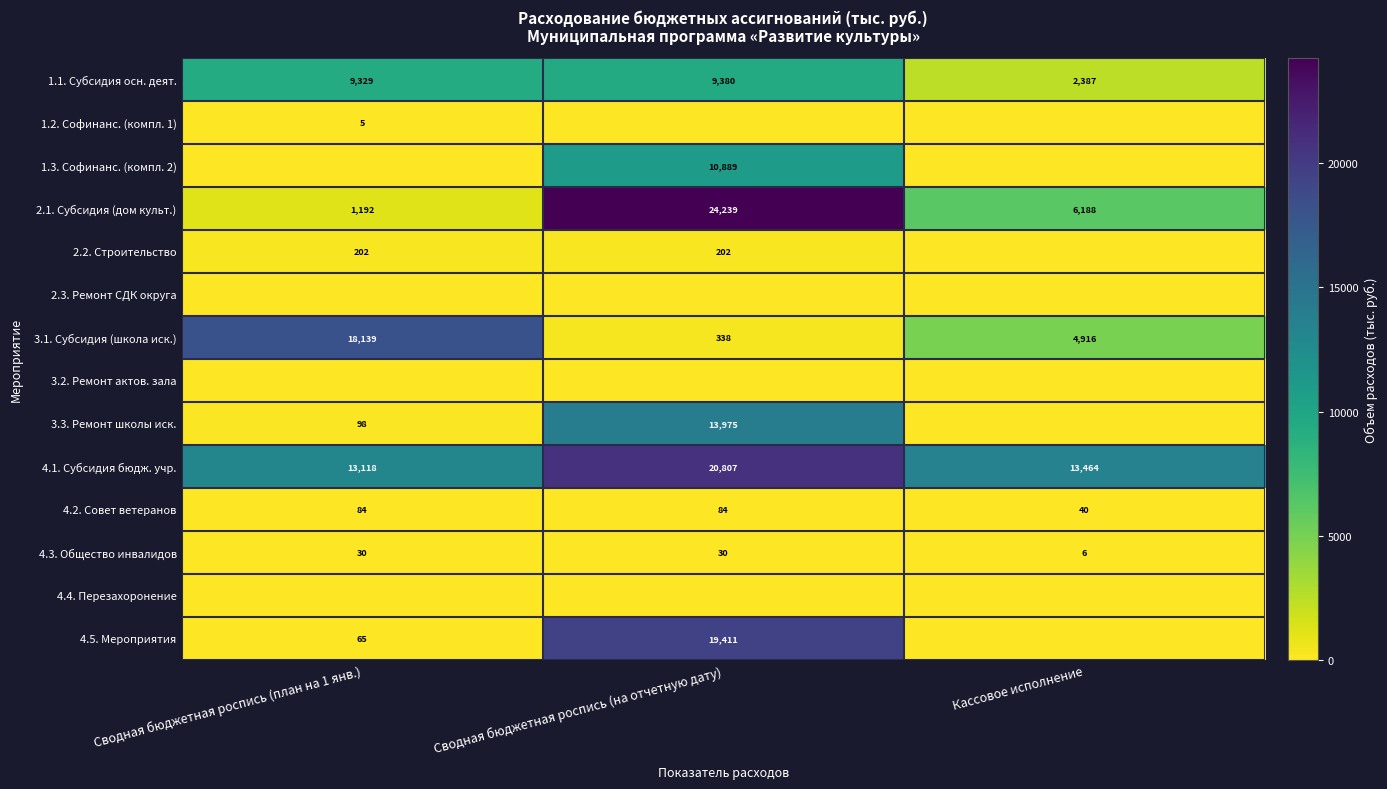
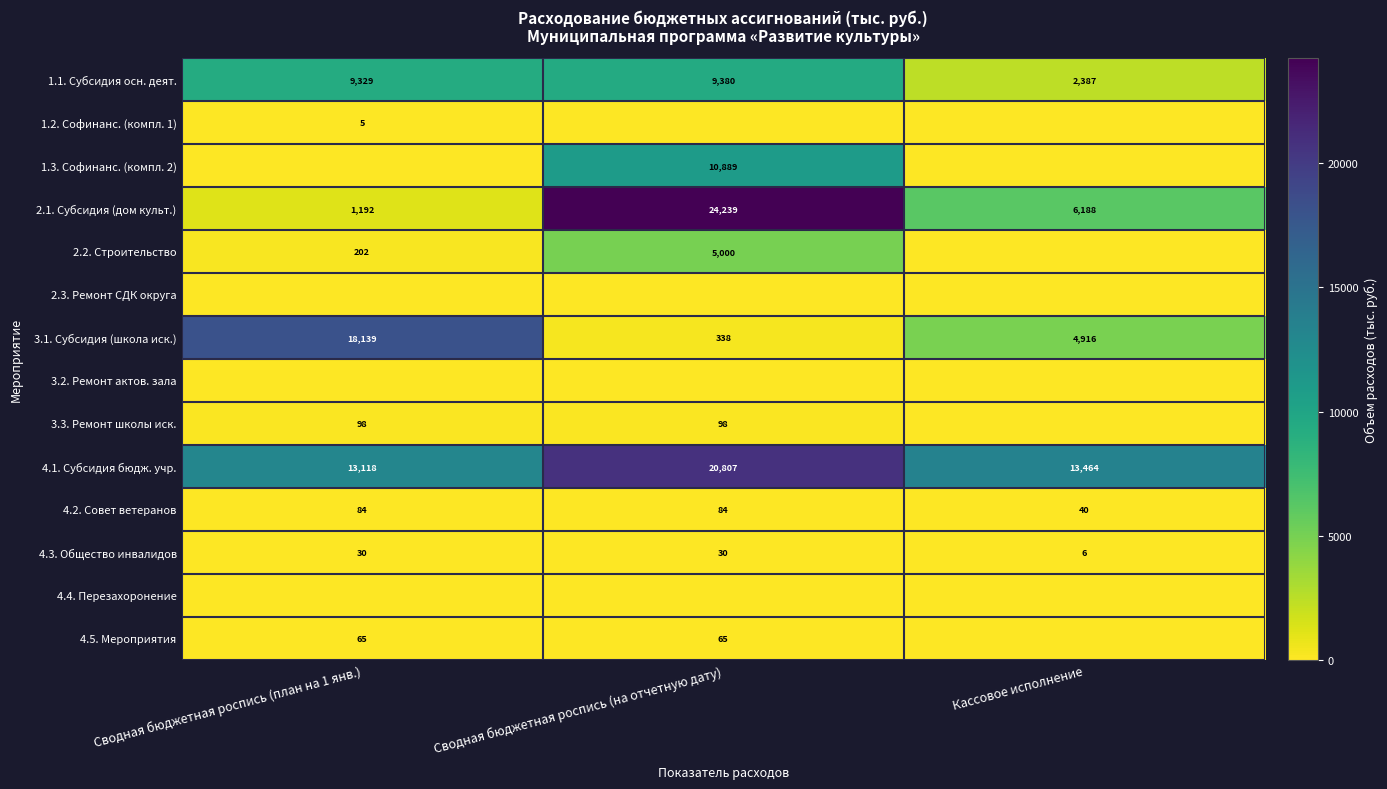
2.2. Строительство, Сводная бюджетная роспись (на отчетную дату): 202 -> 5,000
3.3. Ремонт школы иск., Сводная бюджетная роспись (на отчетную дату): 13,975 -> 98
4.5. Мероприятия, Сводная бюджетная роспись (на отчетную дату): 19,411 -> 65
